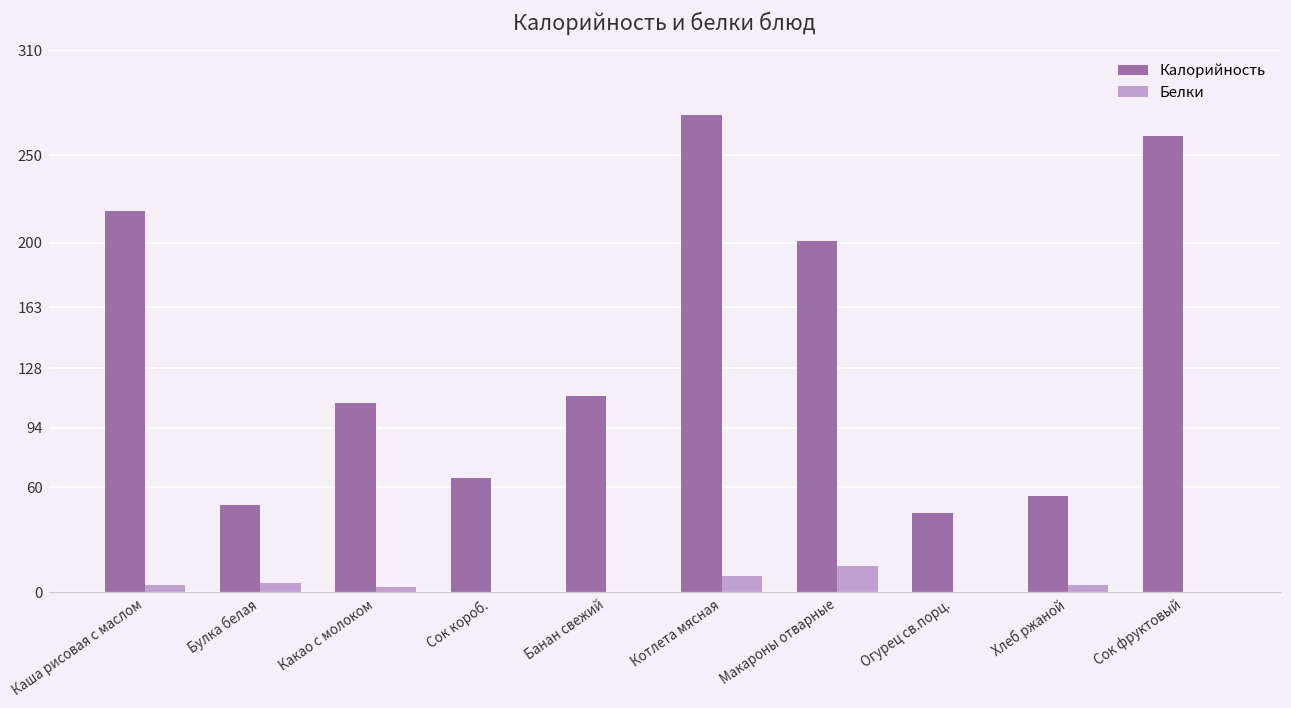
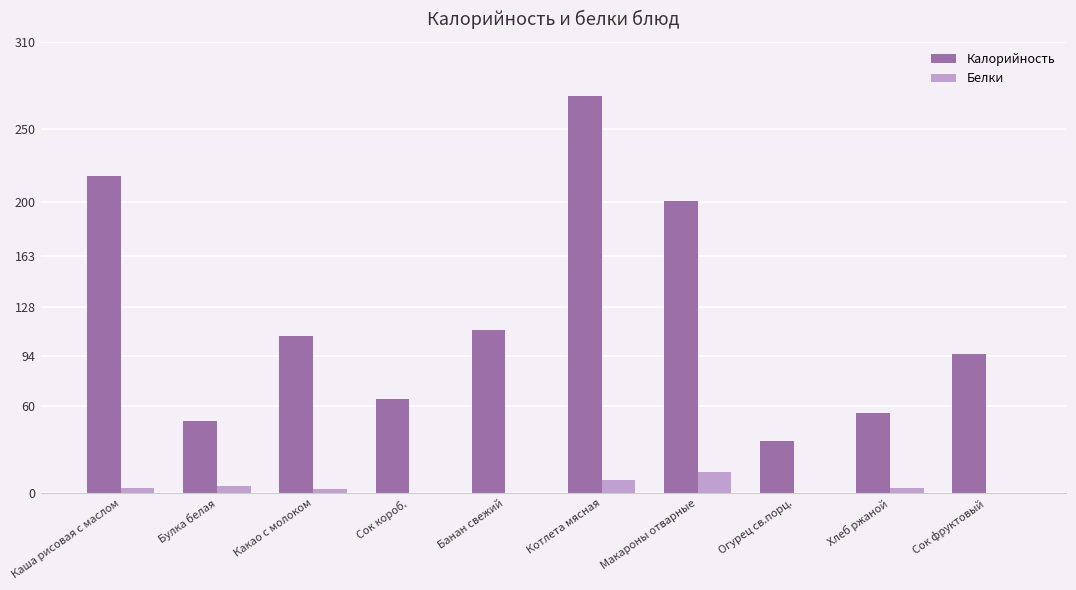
Калорийность, Огурец св.порц.: 45 -> 36
Калорийность, Сок фруктовый: 261 -> 96
